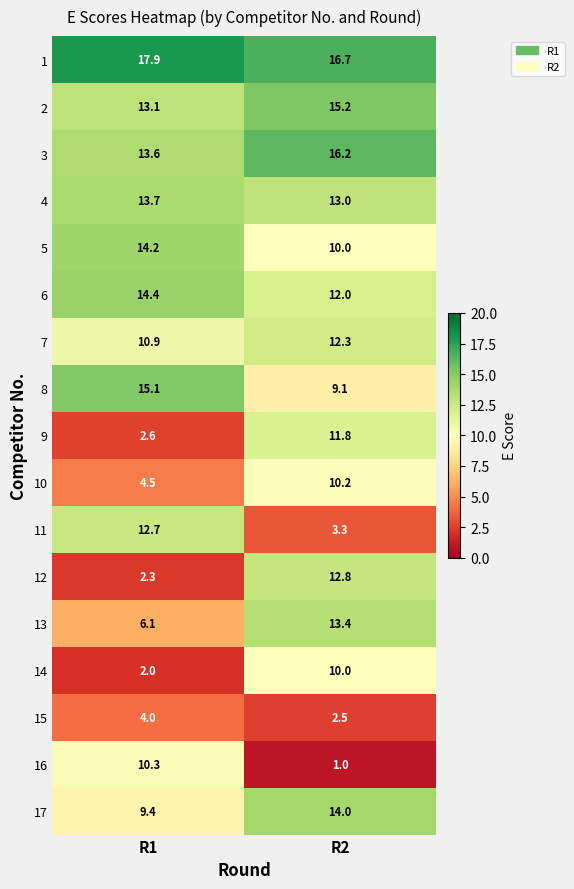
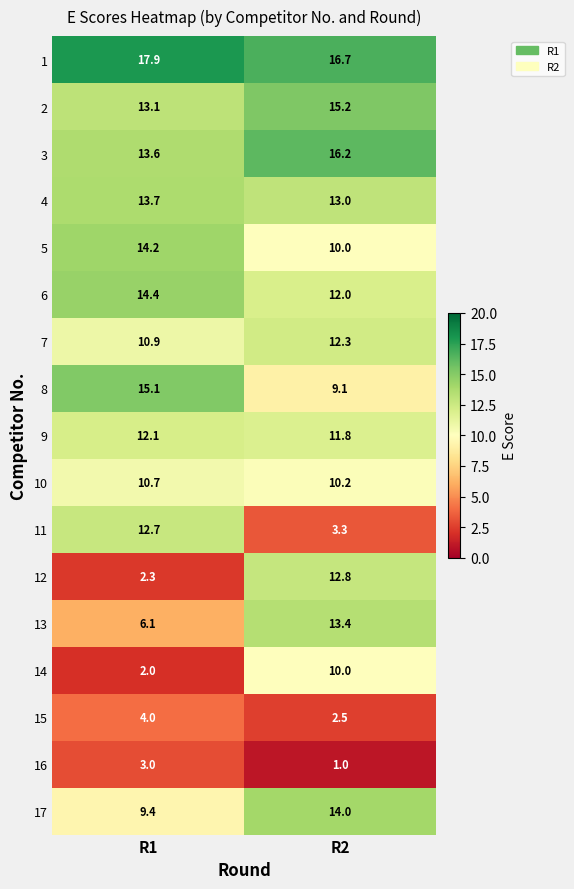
9, R1: 2.6 -> 12.1
10, R1: 4.5 -> 10.7
16, R1: 10.3 -> 3.0
